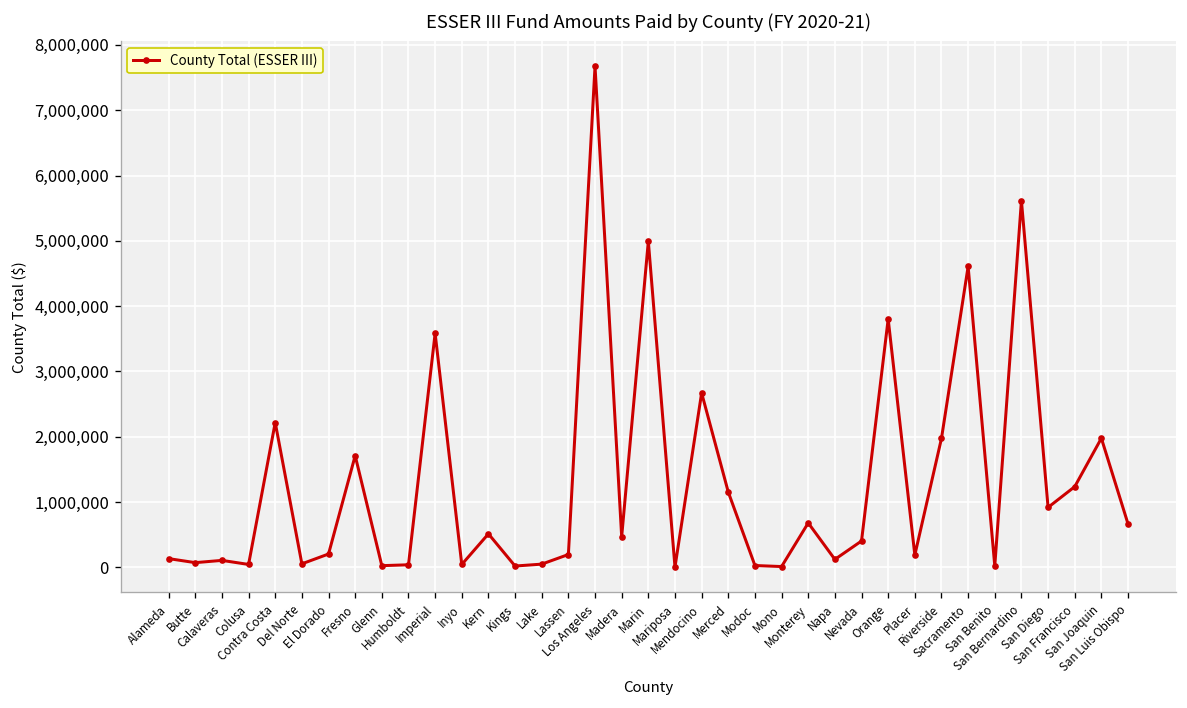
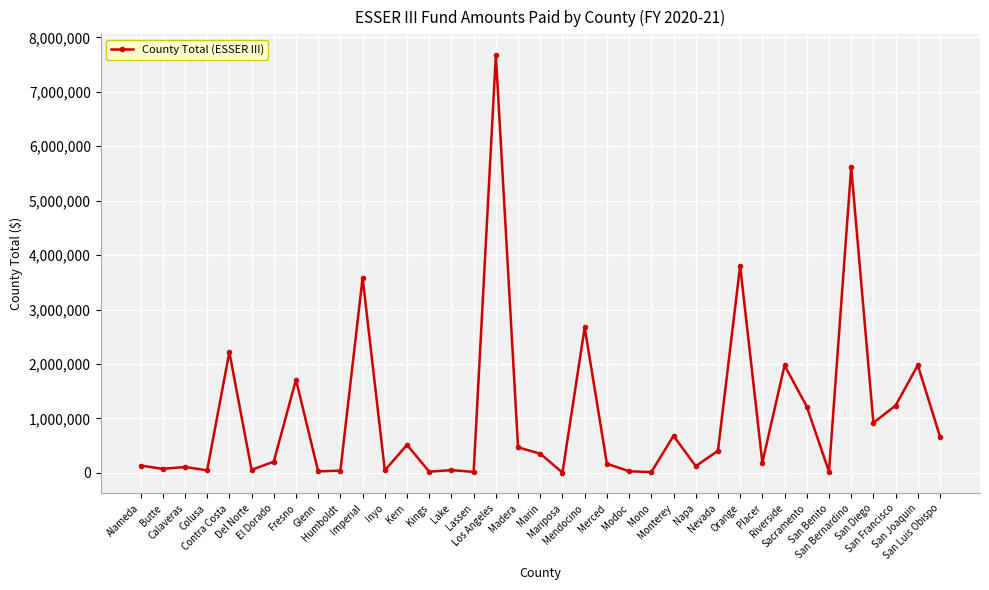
Lassen: 200,000 -> 0
Marin: 5,000,000 -> 300,000
Merced: 1,200,000 -> 200,000
Sacramento: 4,600,000 -> 1,200,000
